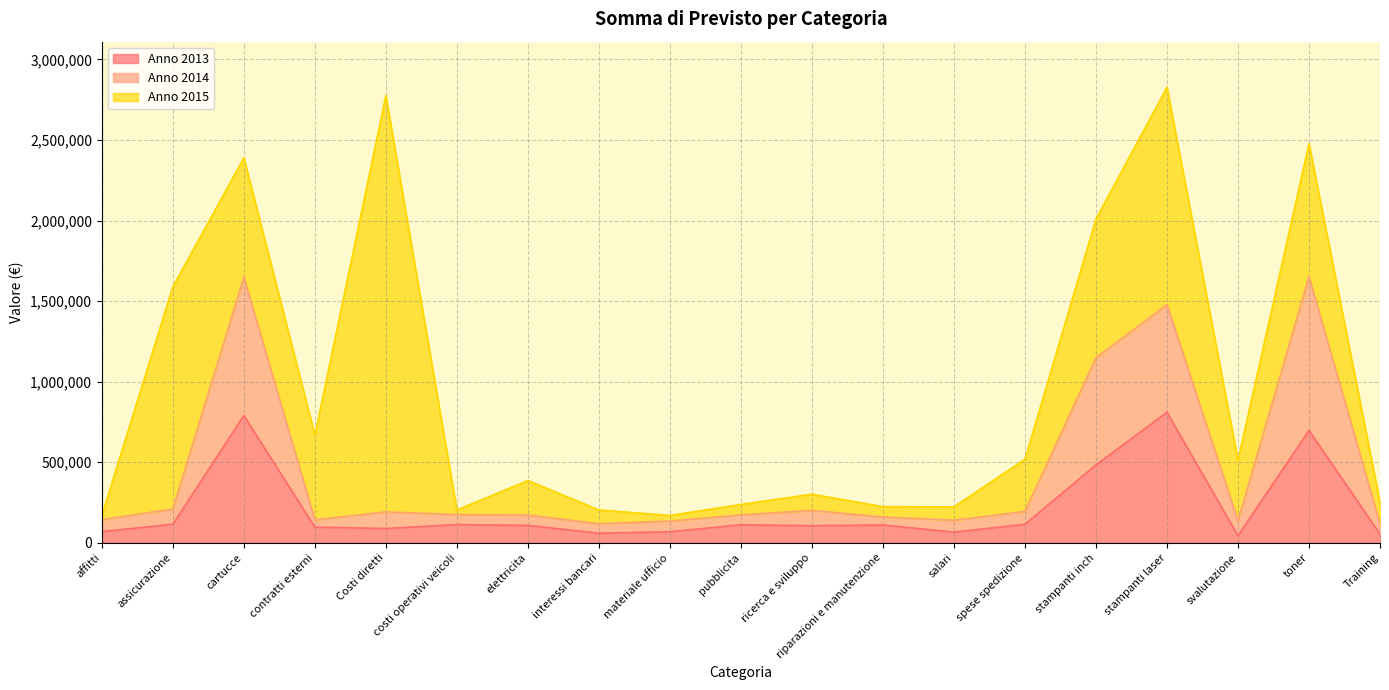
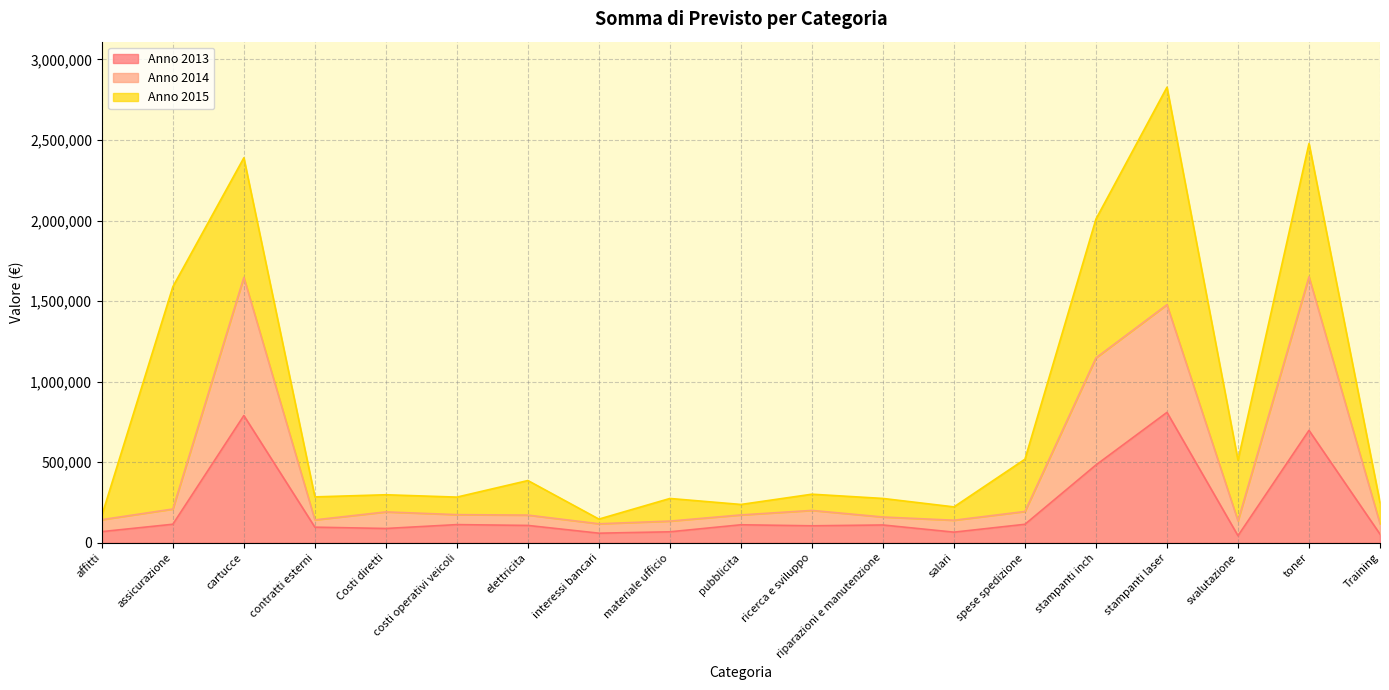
Anno 2015, contratti esterni: 530,000 -> 140,000
Anno 2015, Costi diretti: 2,580,000 -> 110,000
Anno 2015, costi operativi veicoli: 30,000 -> 110,000
Anno 2015, interessi bancari: 90,000 -> 30,000
Anno 2015, materiale ufficio: 30,000 -> 140,000
Anno 2015, riparazioni e manutenzione: 60,000 -> 120,000
